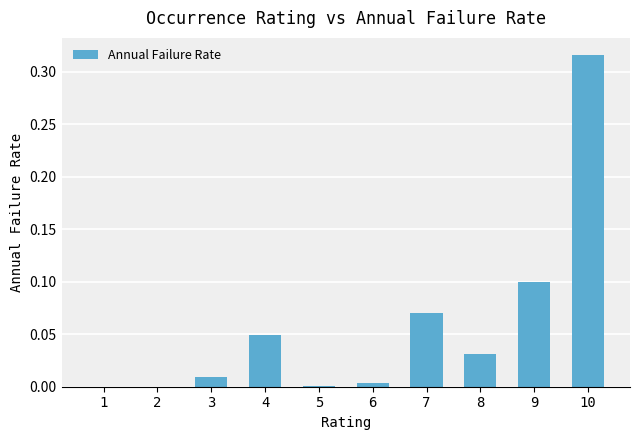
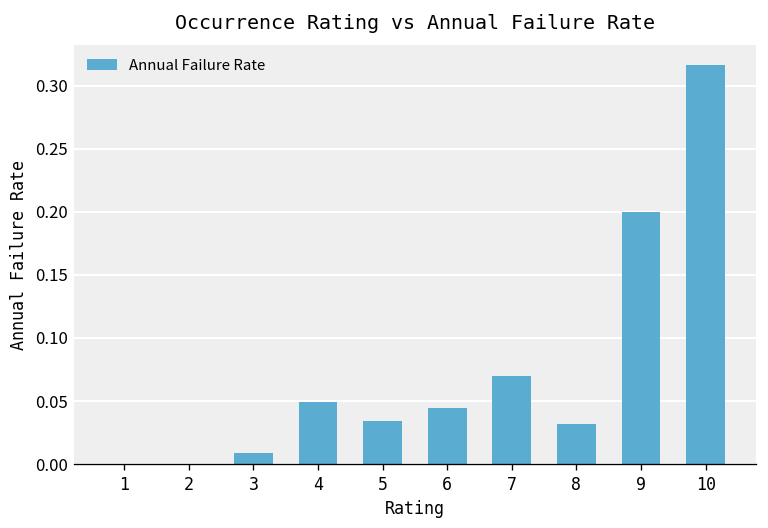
5: 0.001 -> 0.034
6: 0.003 -> 0.044
9: 0.1 -> 0.2
